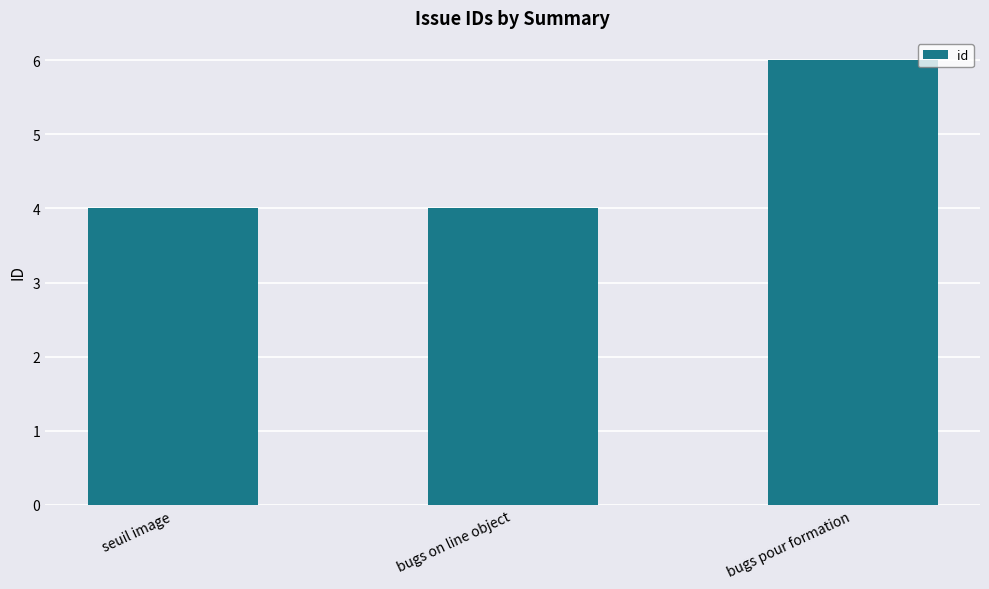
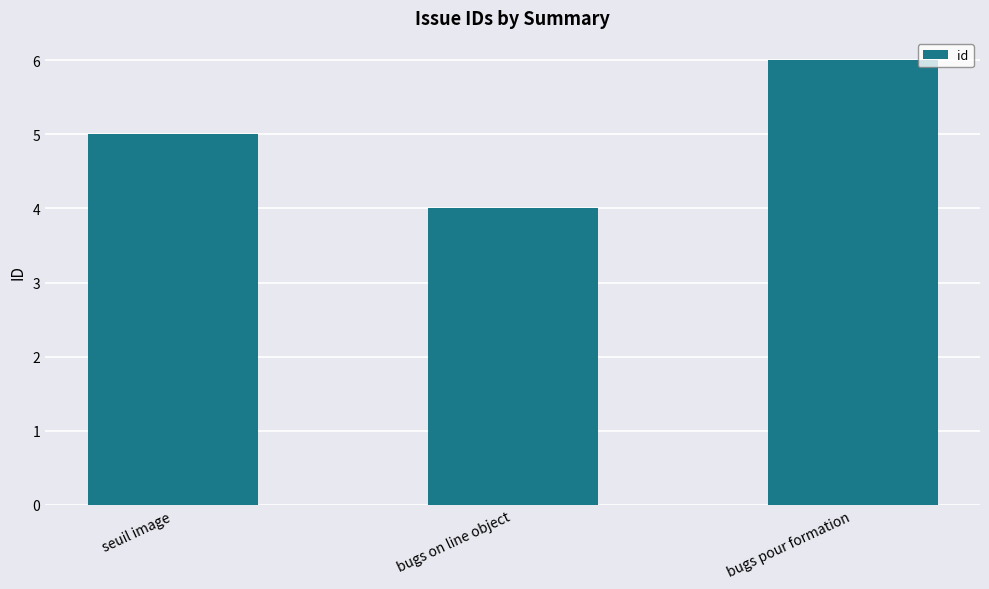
seuil image: 4 -> 5
